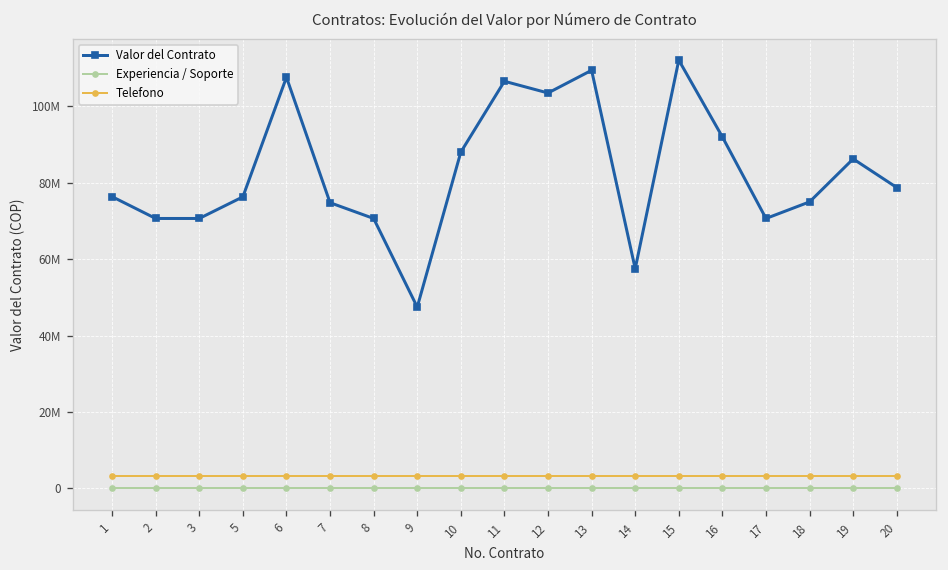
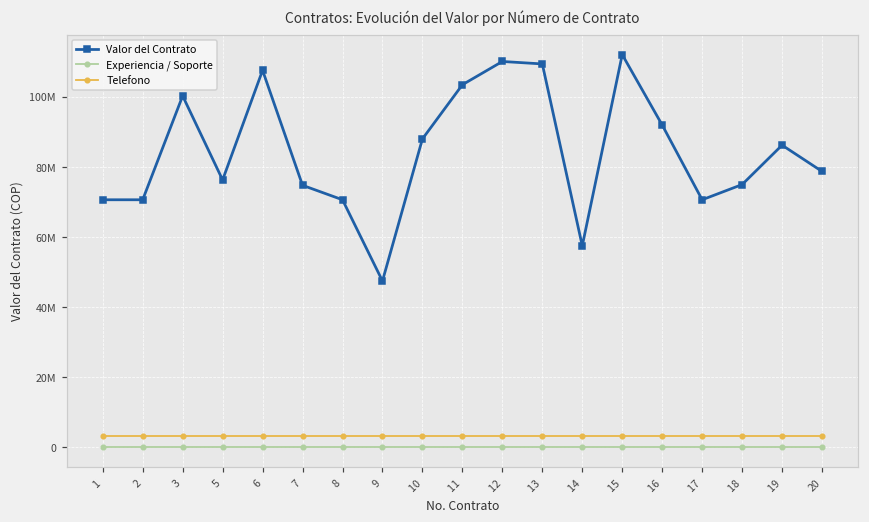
Valor del Contrato, 1: 76000000 -> 71000000
Valor del Contrato, 3: 71000000 -> 100000000
Valor del Contrato, 11: 107000000 -> 104000000
Valor del Contrato, 12: 104000000 -> 110000000
